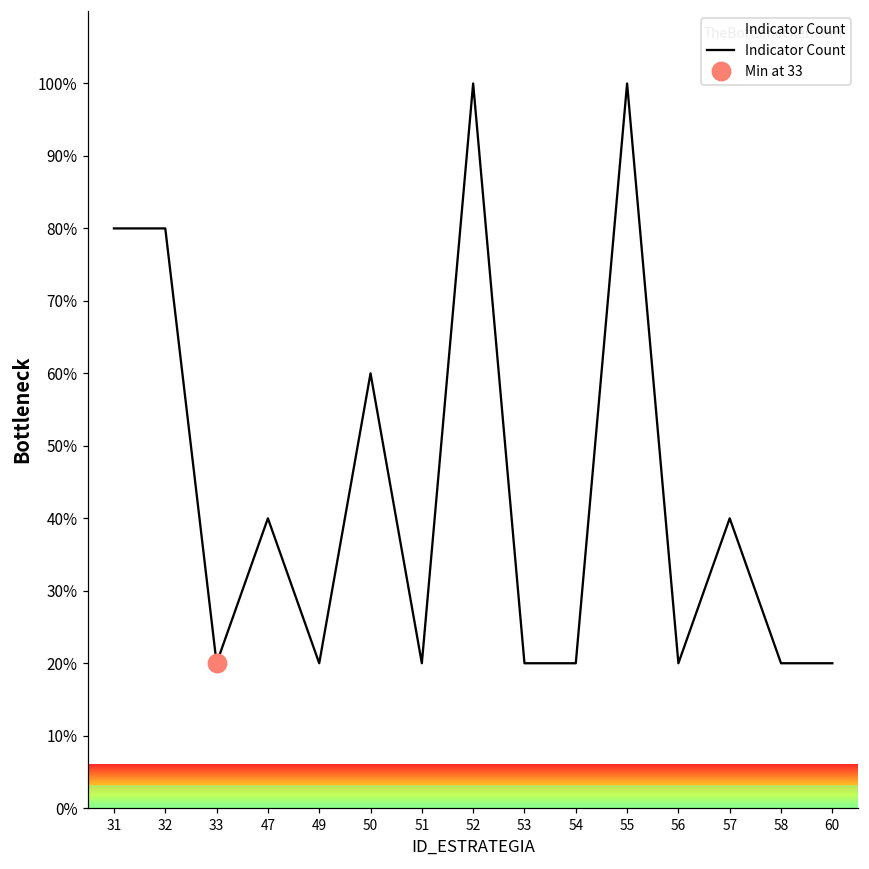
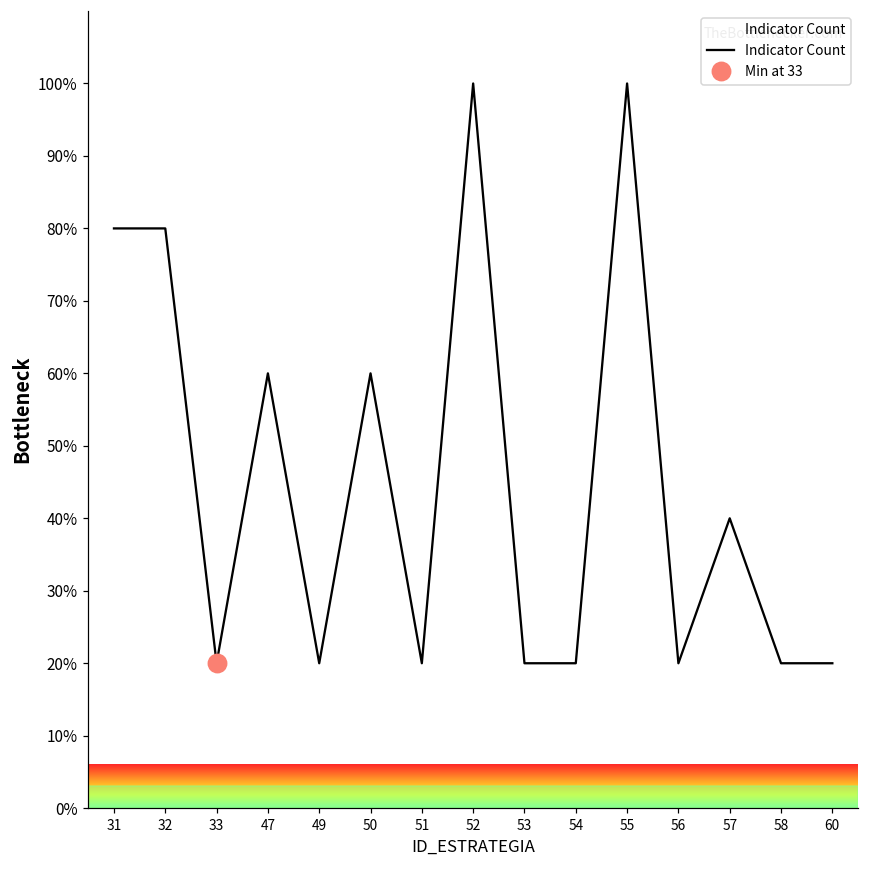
Indicator Count, 47: 40% -> 60%
